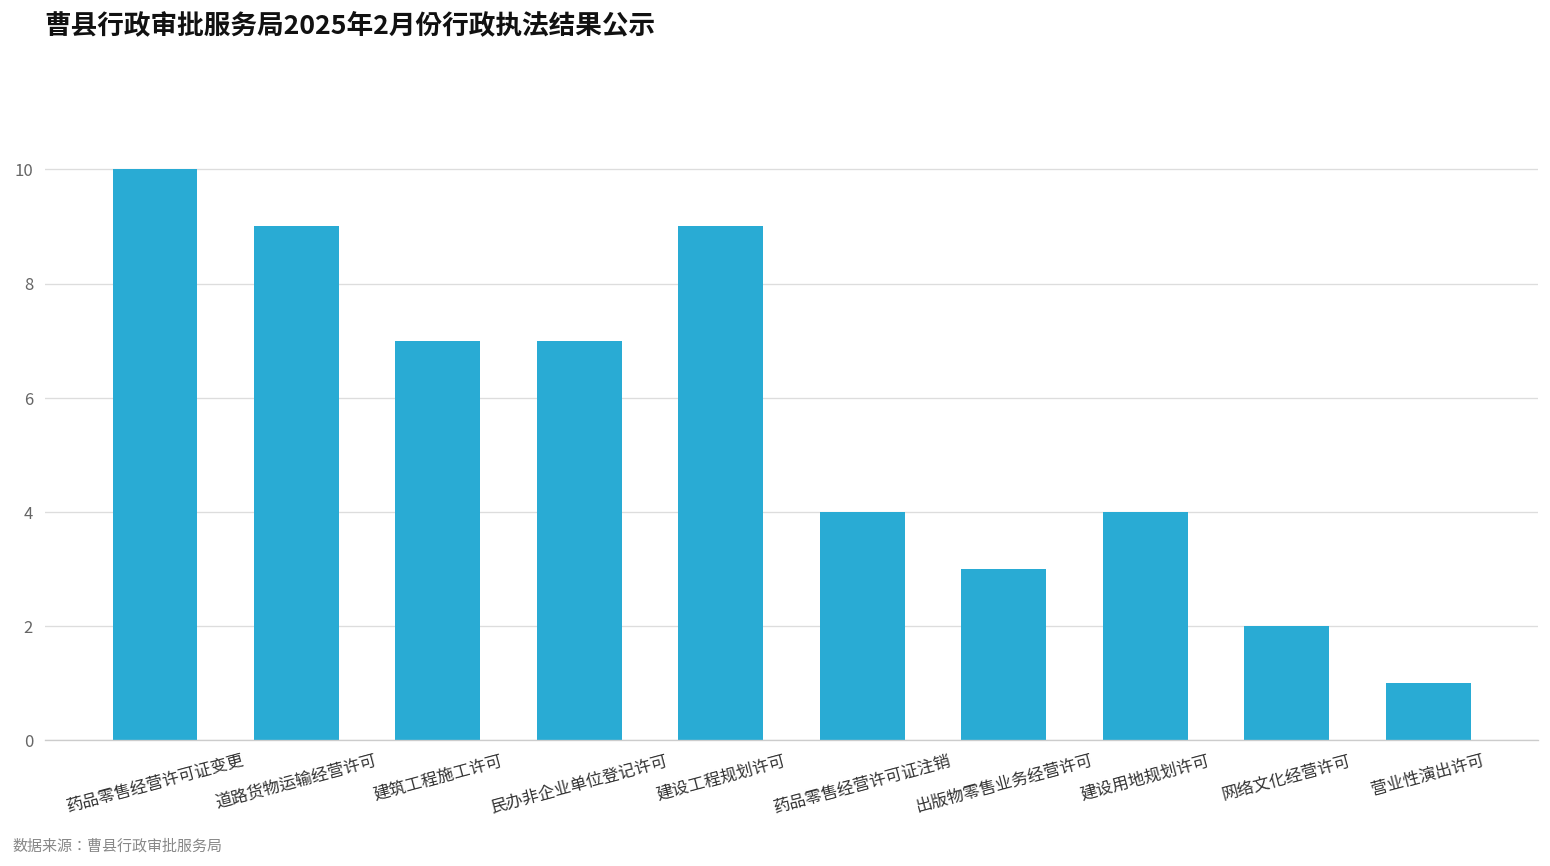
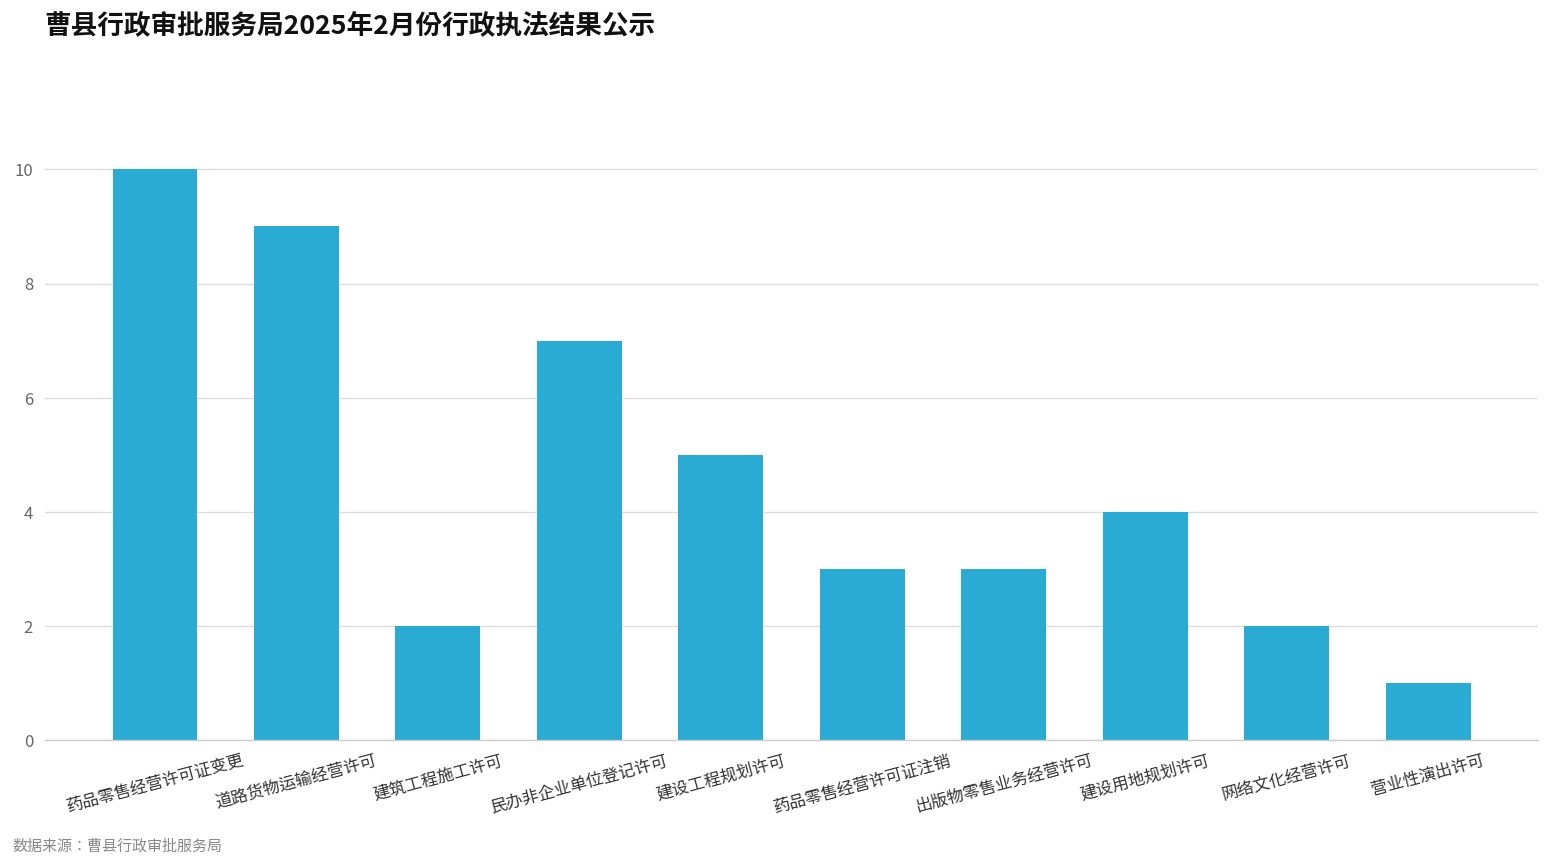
建筑工程施工许可: 7 -> 2
建设工程规划许可: 9 -> 5
药品零售经营许可证注销: 4 -> 3
